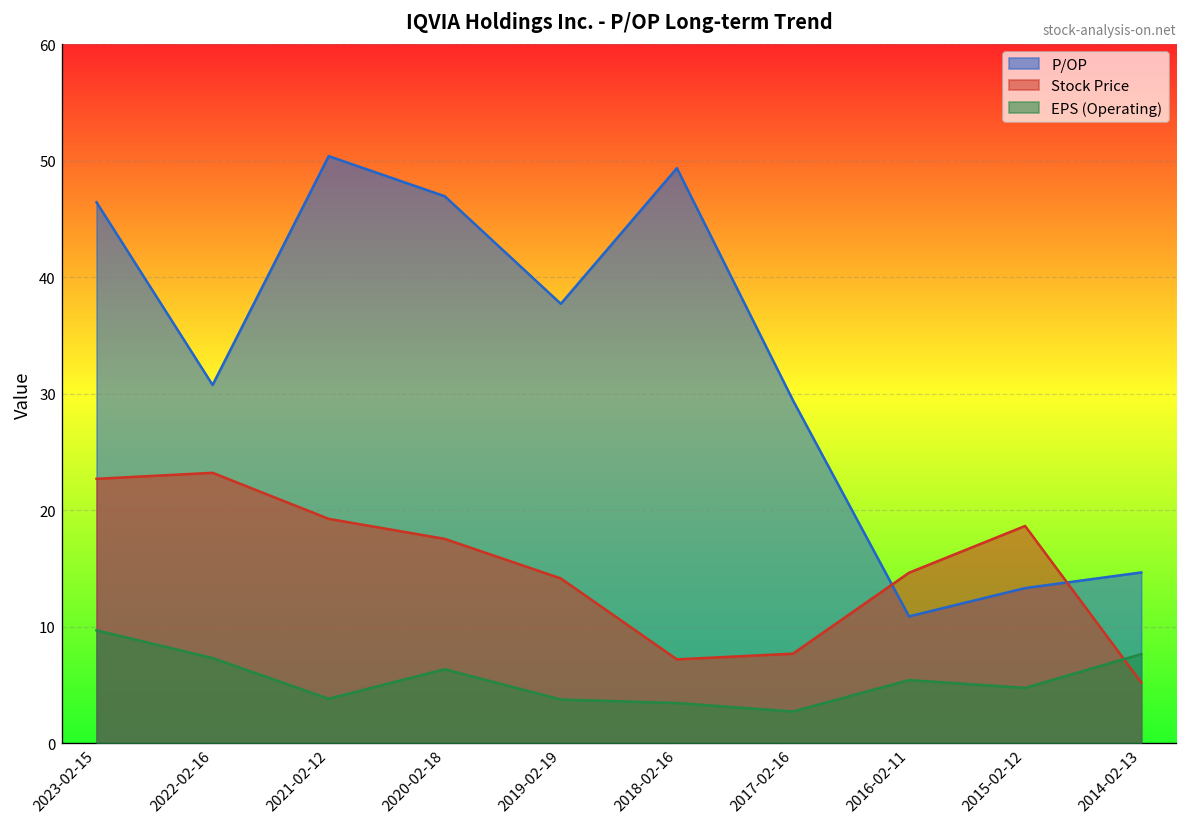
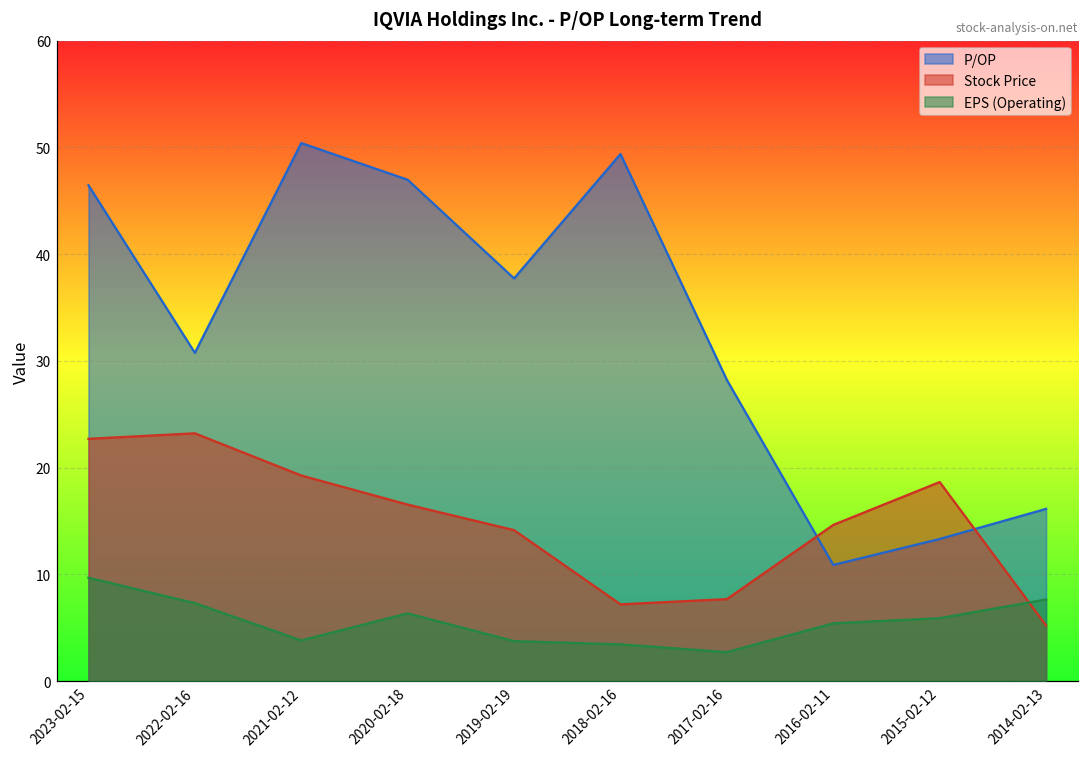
Stock Price, 2020-02-18: 18 -> 17
P/OP, 2017-02-16: 29 -> 28
EPS (Operating), 2015-02-12: 5 -> 6
P/OP, 2014-02-13: 15 -> 16
